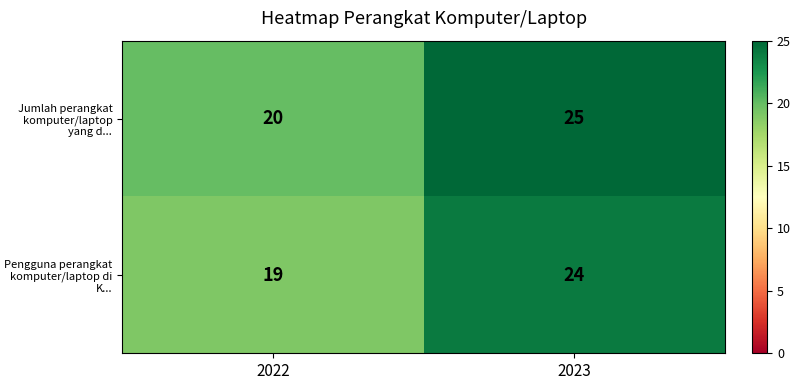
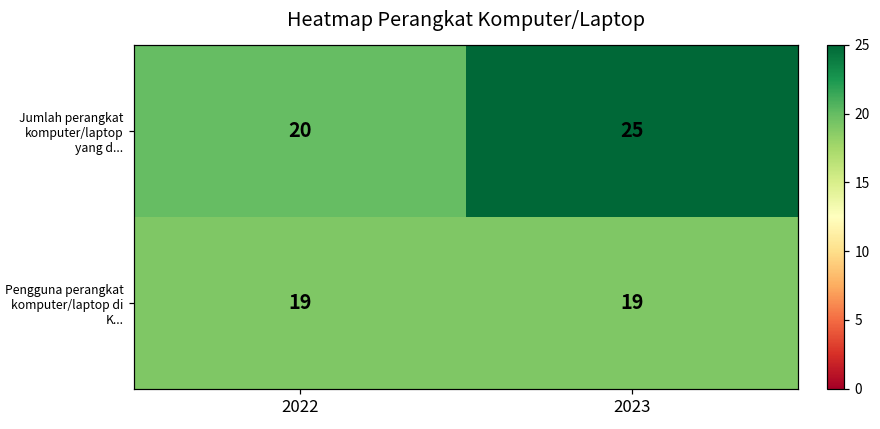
Pengguna perangkat komputer/laptop di K..., 2023: 24 -> 19
